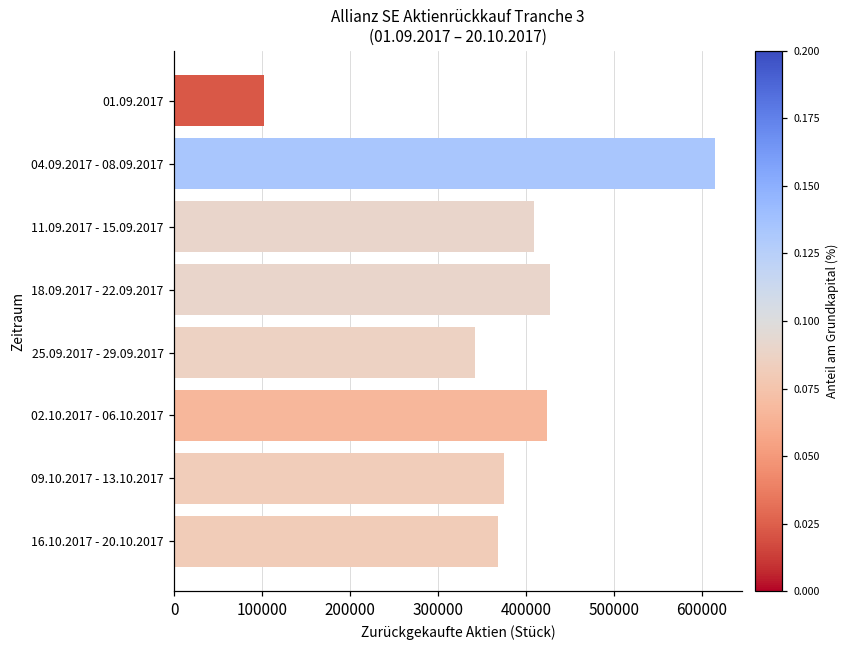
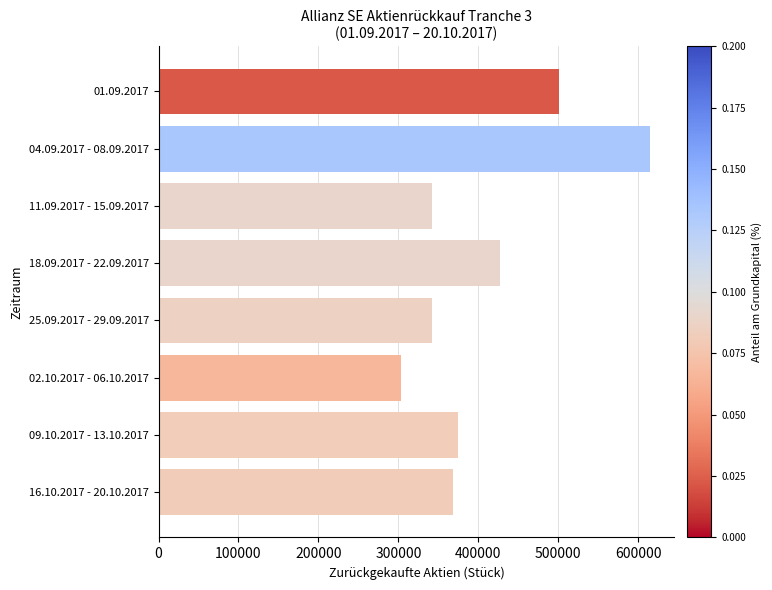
01.09.2017: 100000 -> 500000
11.09.2017 - 15.09.2017: 410000 -> 340000
02.10.2017 - 06.10.2017: 420000 -> 300000
